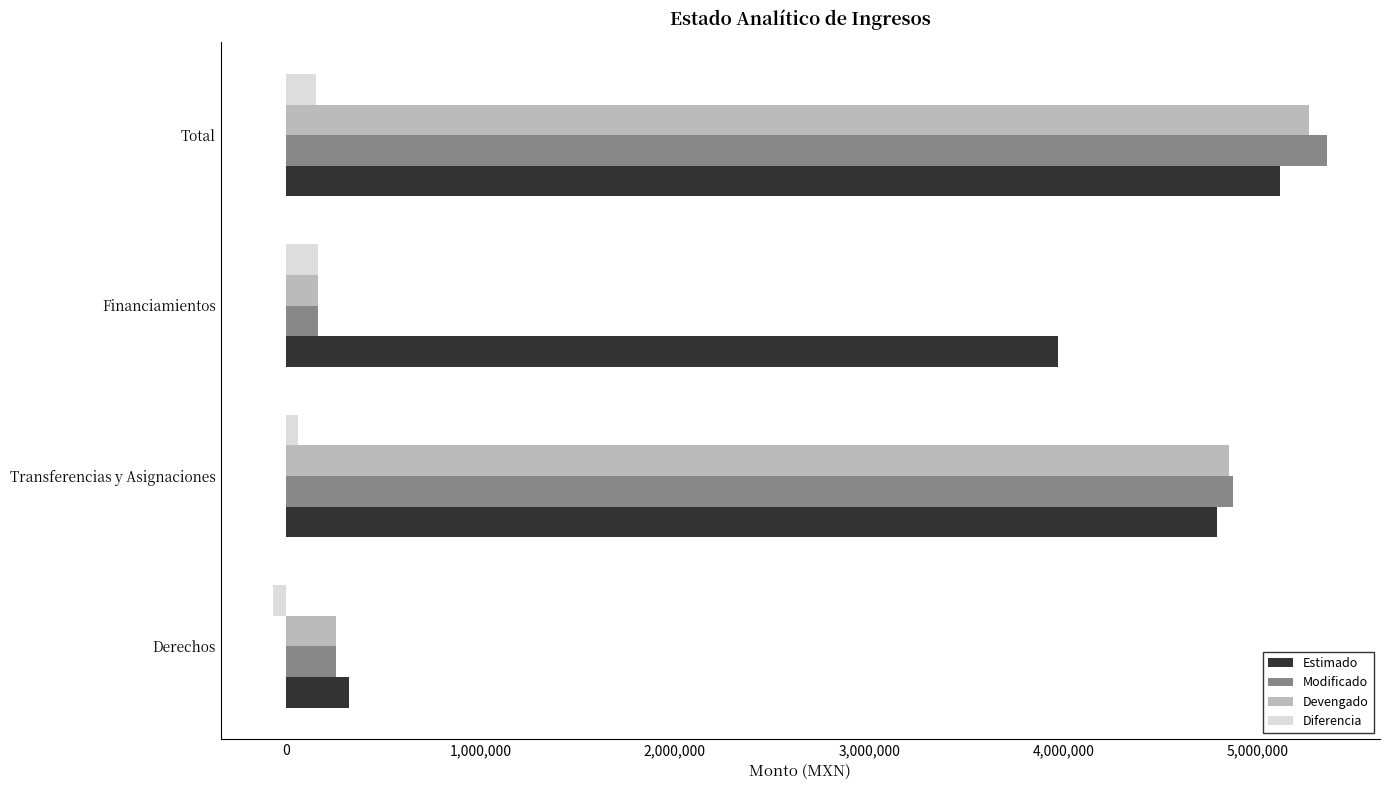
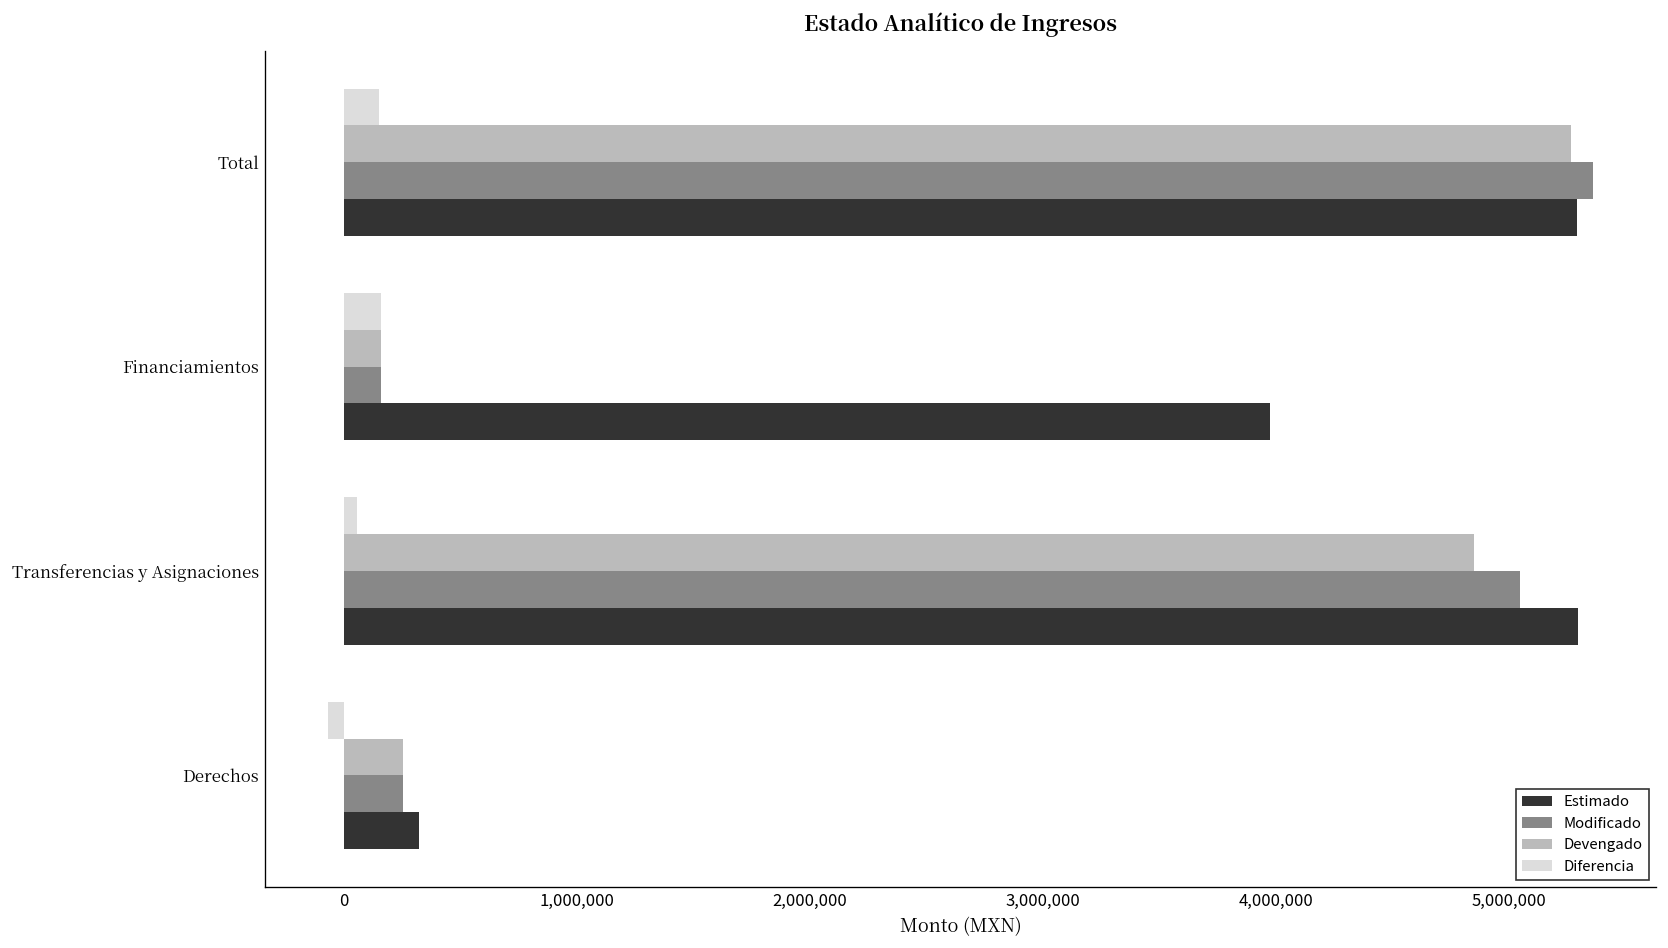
Estimado, Total: 5,120,000 -> 5,290,000
Modificado, Transferencias y Asignaciones: 4,880,000 -> 5,050,000
Estimado, Transferencias y Asignaciones: 4,790,000 -> 5,290,000
